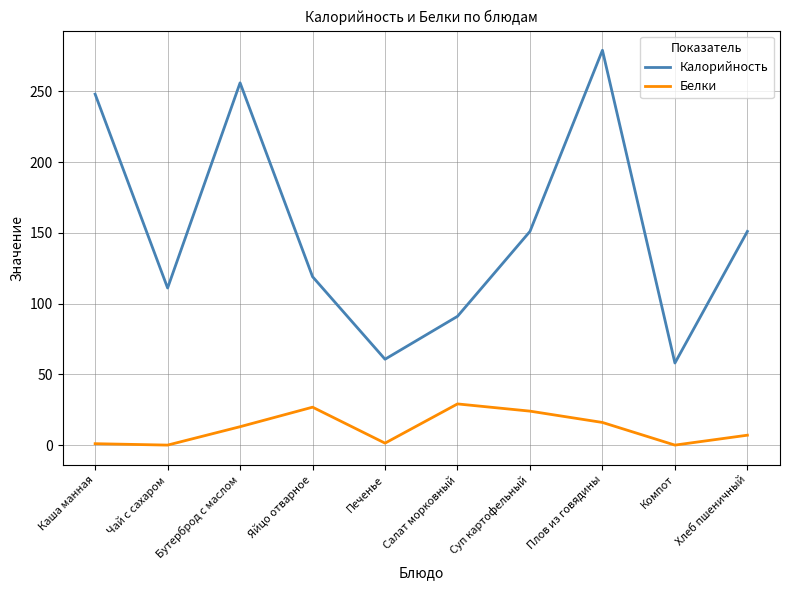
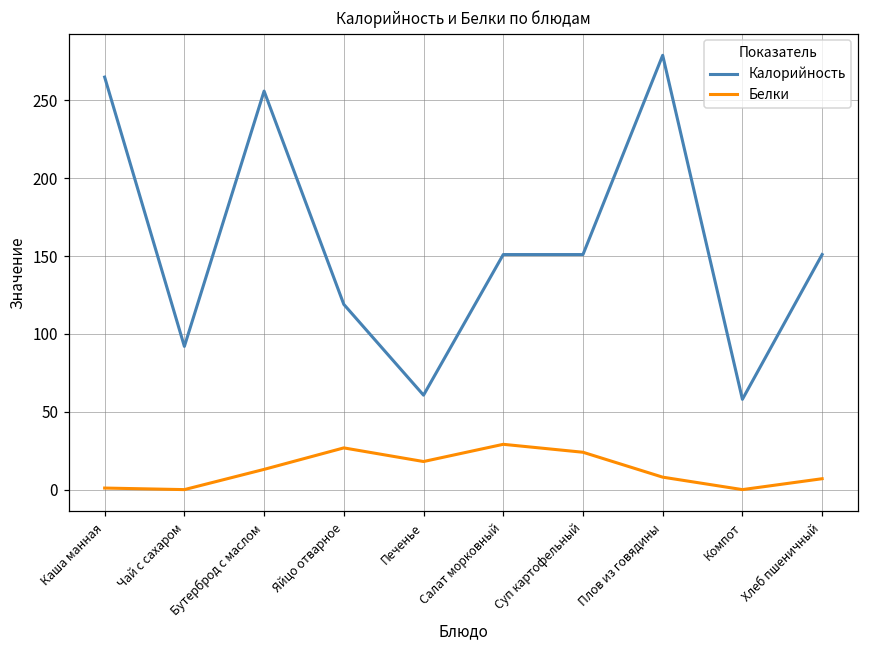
Калорийность, Каша манная: 248 -> 265
Калорийность, Чай с сахаром: 111 -> 92
Белки, Печенье: 1 -> 18
Калорийность, Салат морковный: 91 -> 151
Белки, Плов из говядины: 16 -> 8
